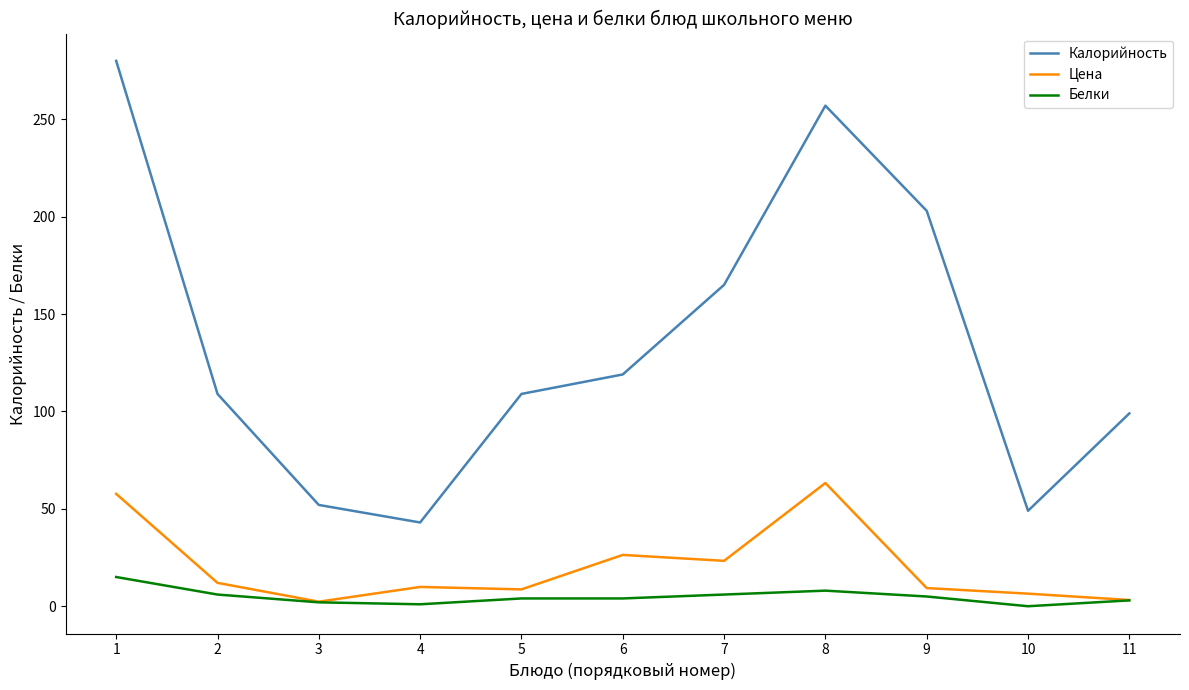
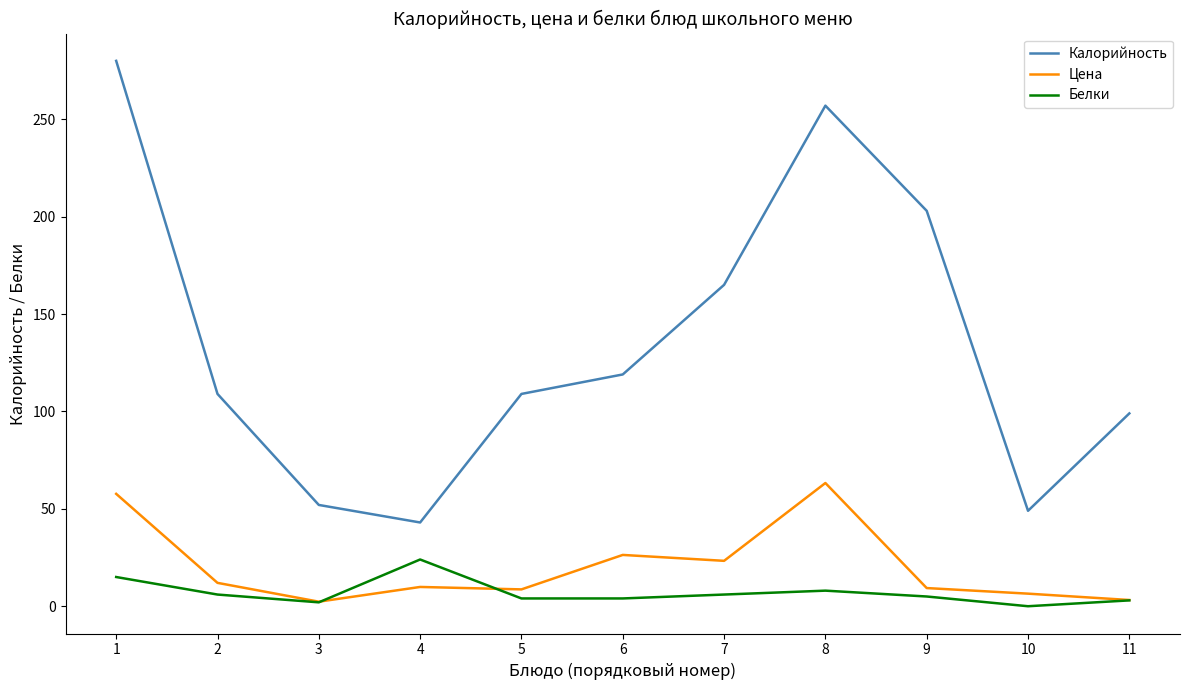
Белки, 4: 1 -> 24
